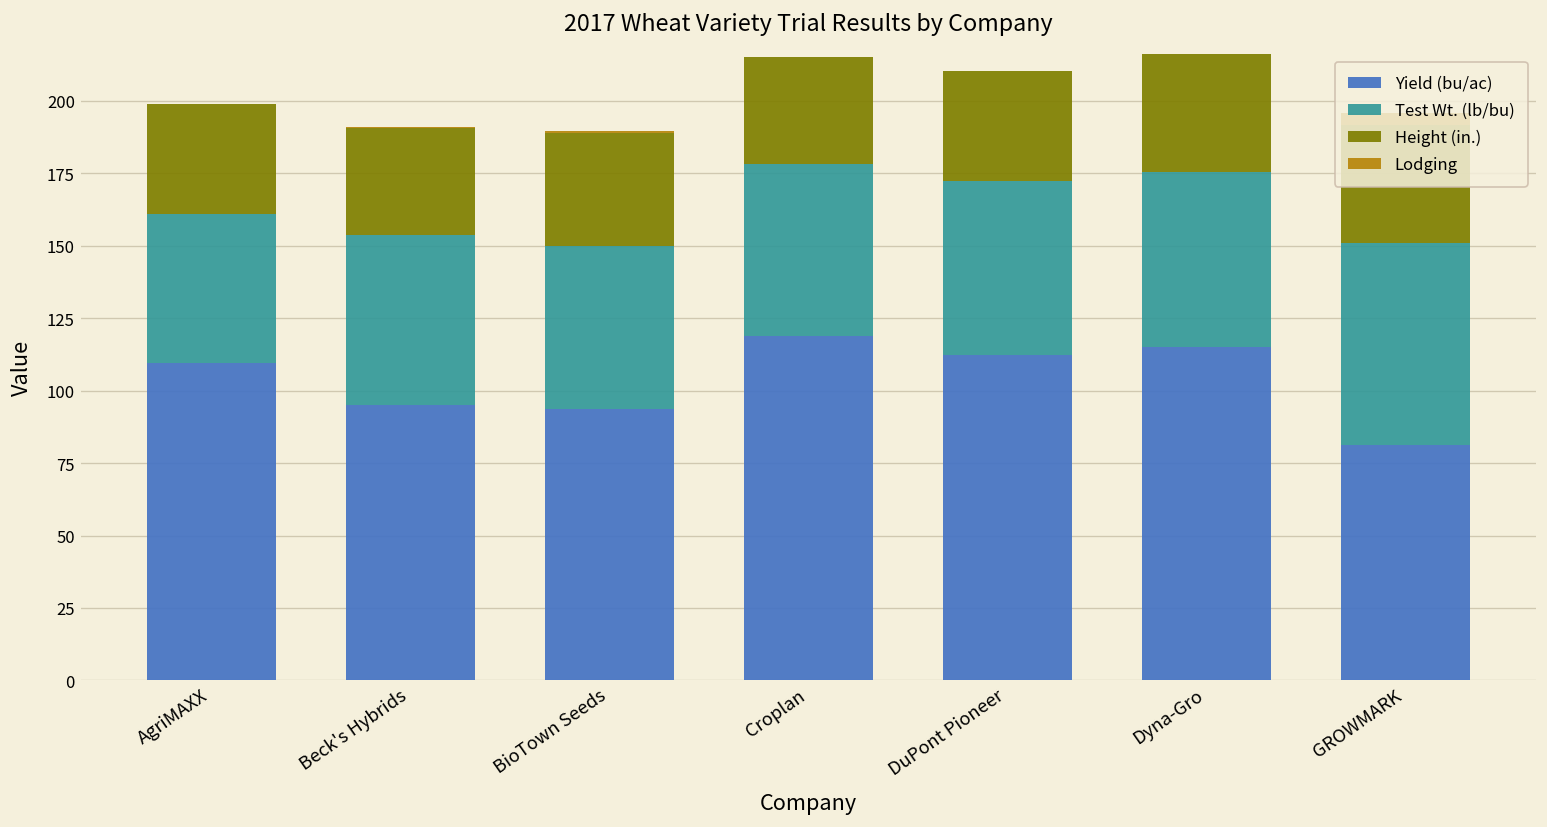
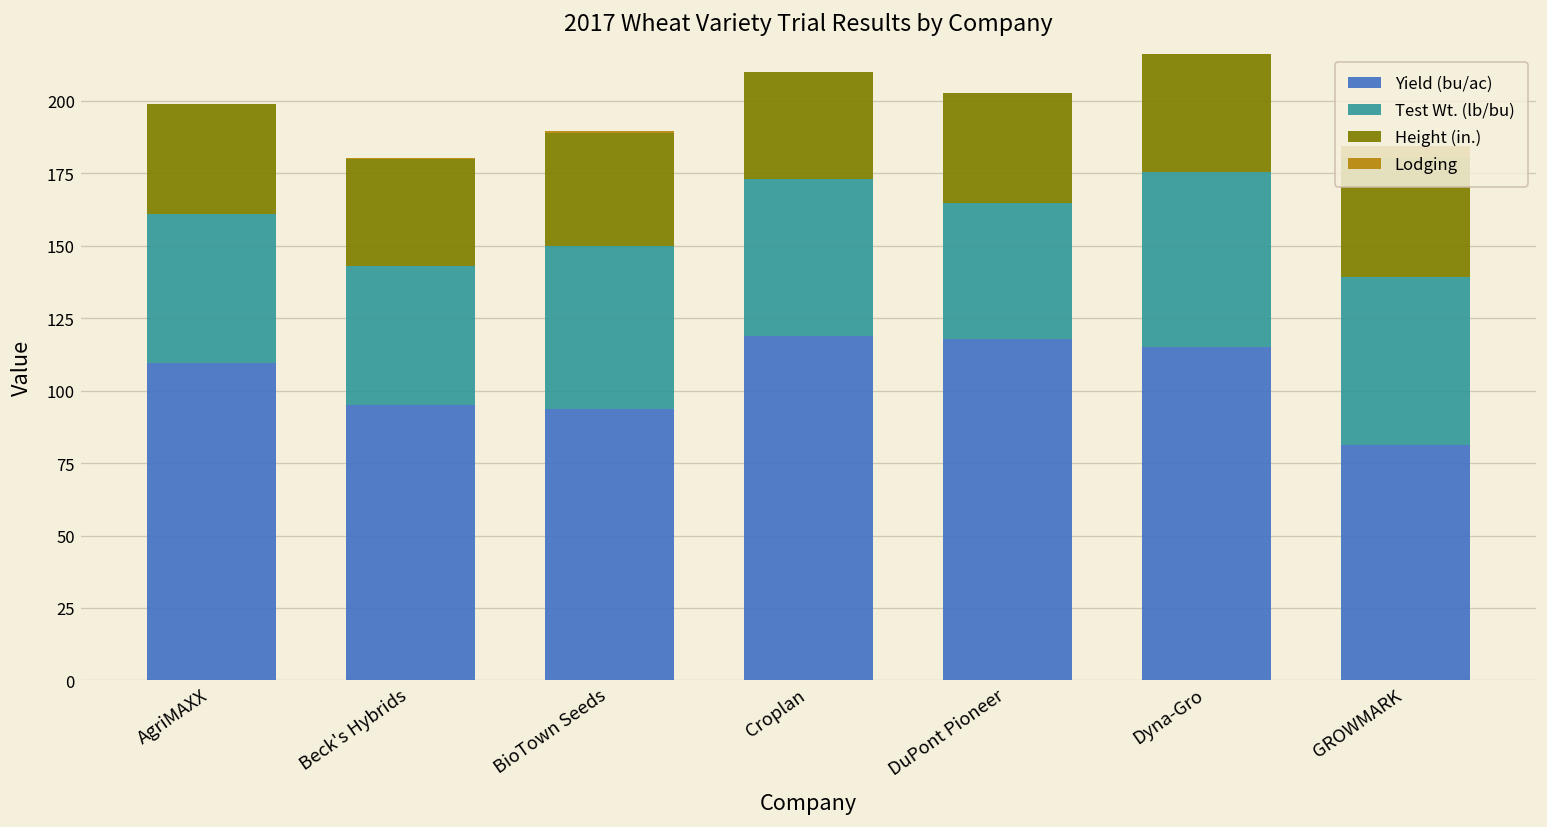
Test Wt. (lb/bu), Beck's Hybrids: 59 -> 48
Test Wt. (lb/bu), Croplan: 60 -> 54
Yield (bu/ac), DuPont Pioneer: 112 -> 118
Test Wt. (lb/bu), DuPont Pioneer: 60 -> 47
Test Wt. (lb/bu), GROWMARK: 70 -> 58
